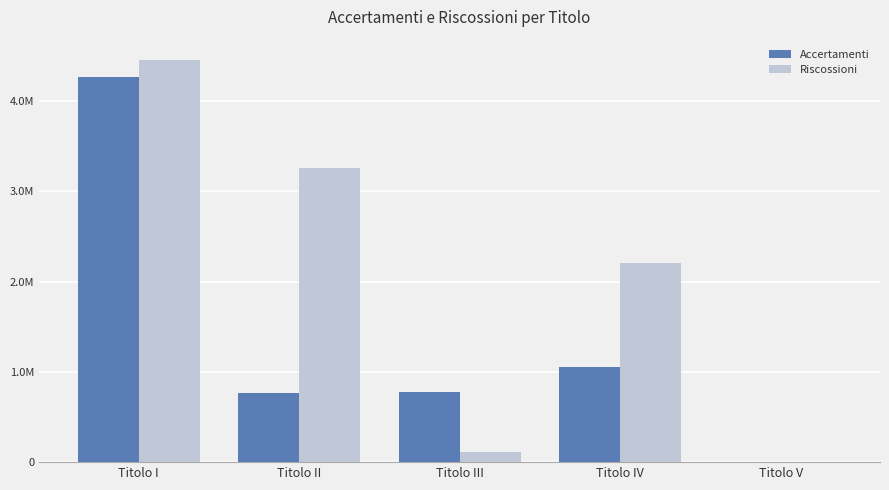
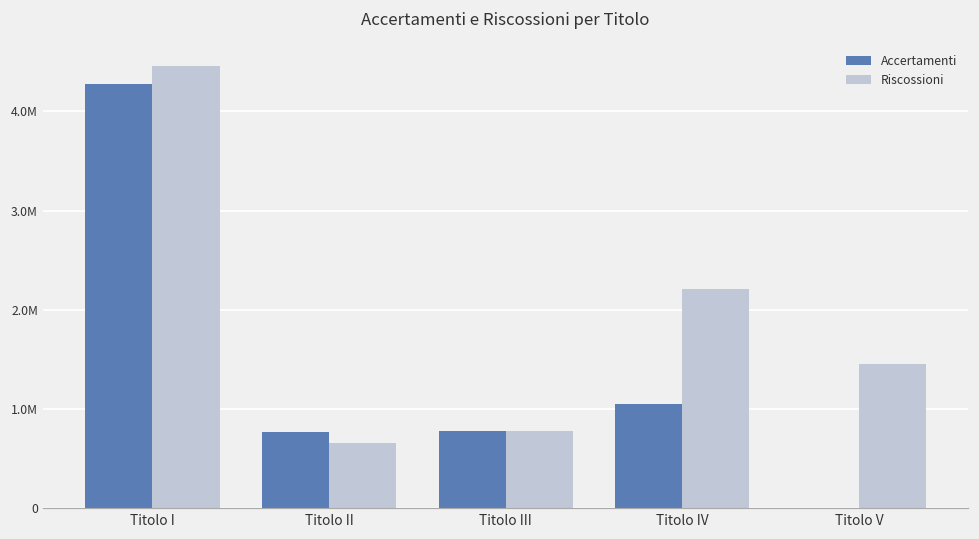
Riscossioni, Titolo II: 3300000 -> 700000
Riscossioni, Titolo III: 100000 -> 800000
Riscossioni, Titolo V: 0 -> 1400000
